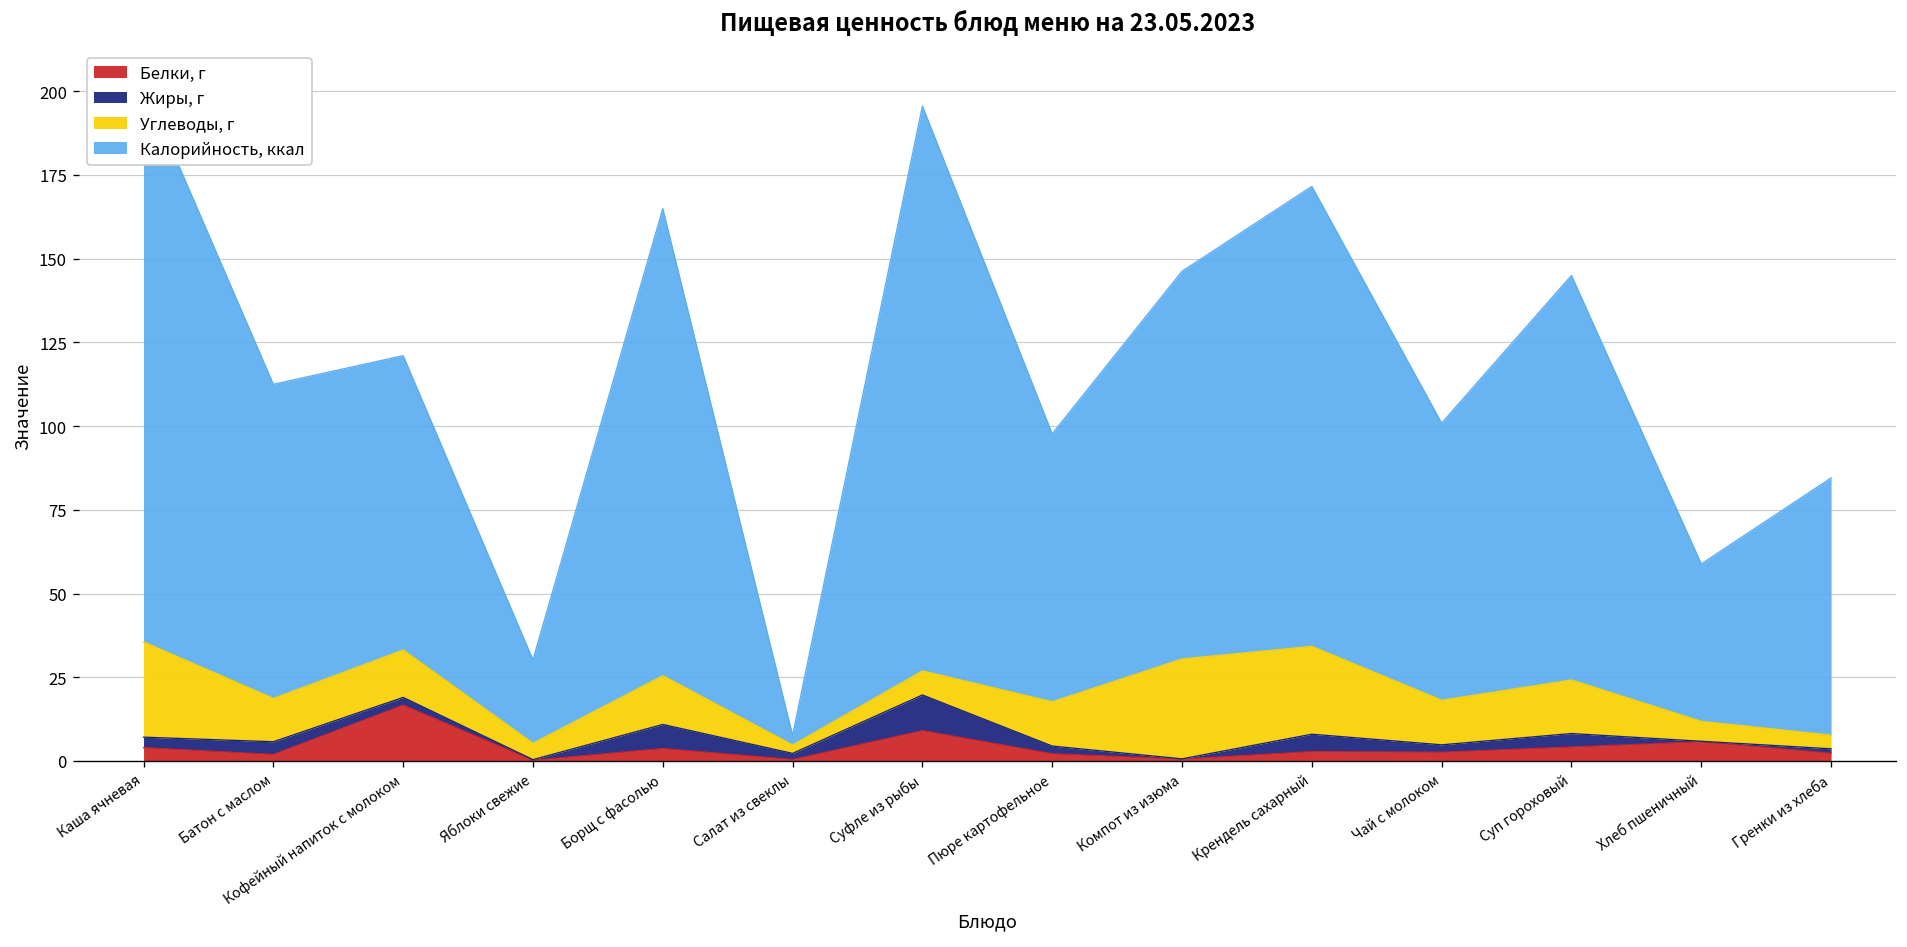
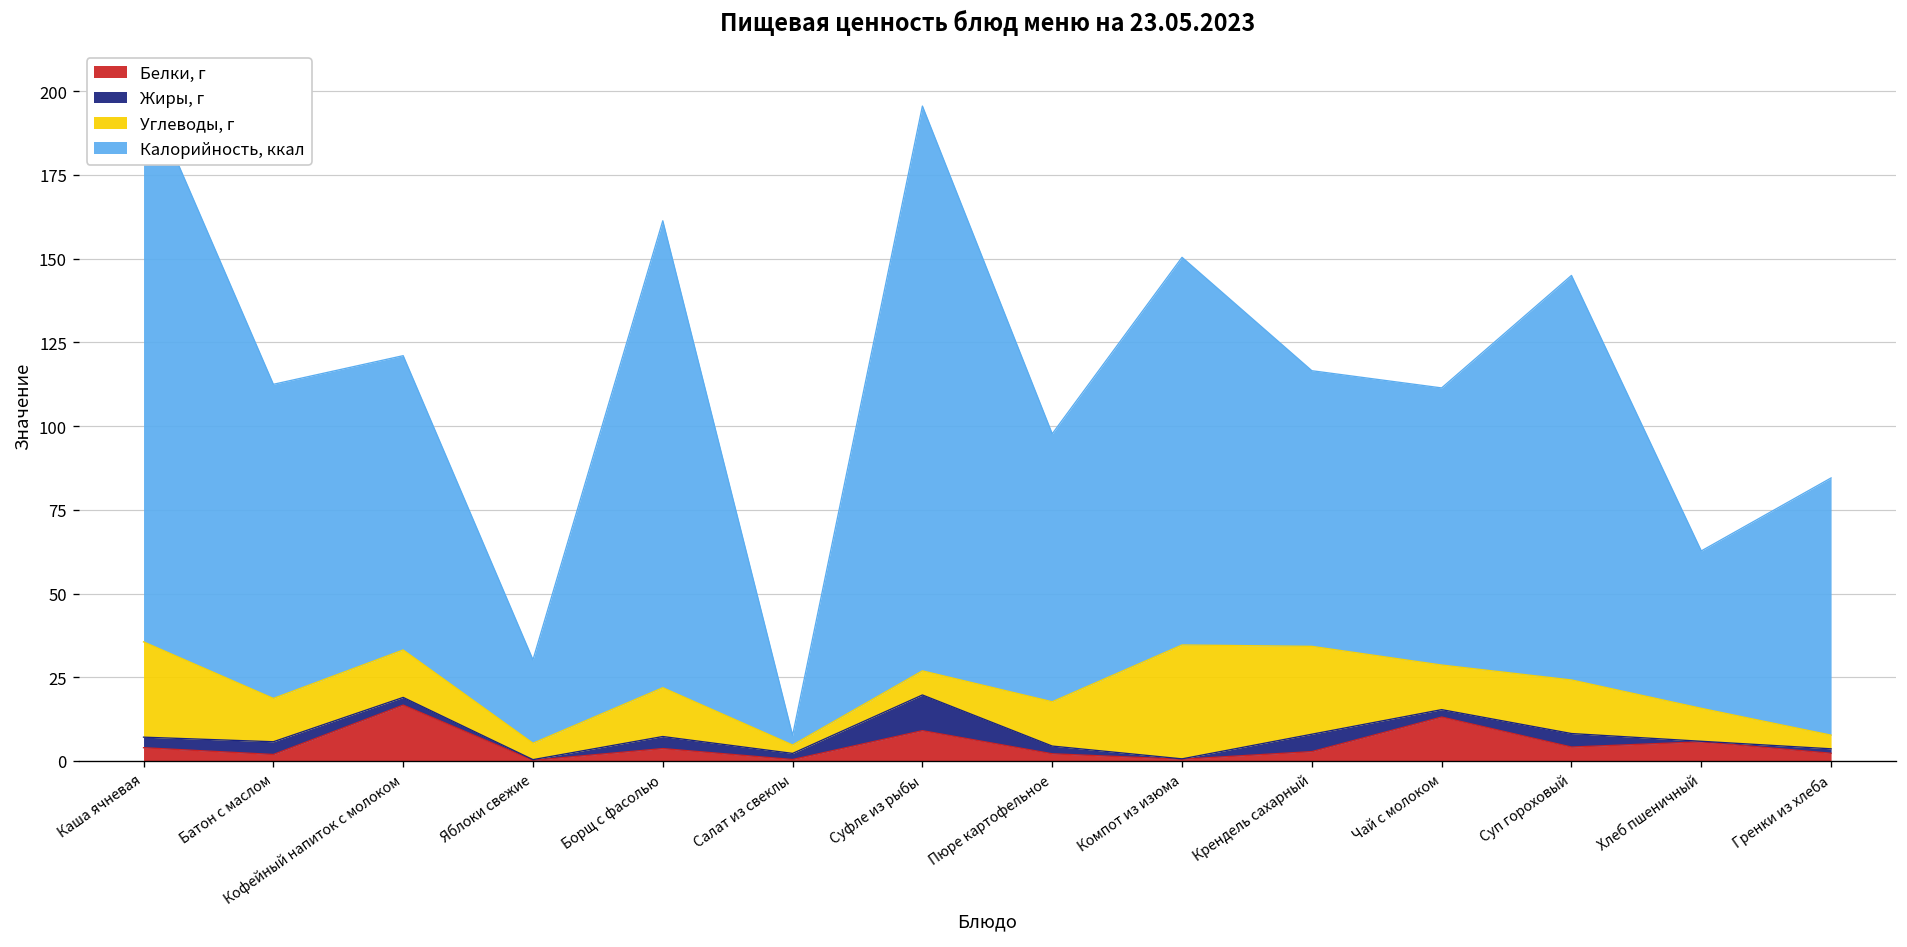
Жиры, г, Борщ с фасолью: 7 -> 4
Углеводы, г, Компот из изюма: 30 -> 34
Калорийность, ккал, Крендель сахарный: 137 -> 82
Белки, г, Чай с молоком: 3 -> 13
Углеводы, г, Хлеб пшеничный: 6 -> 10
